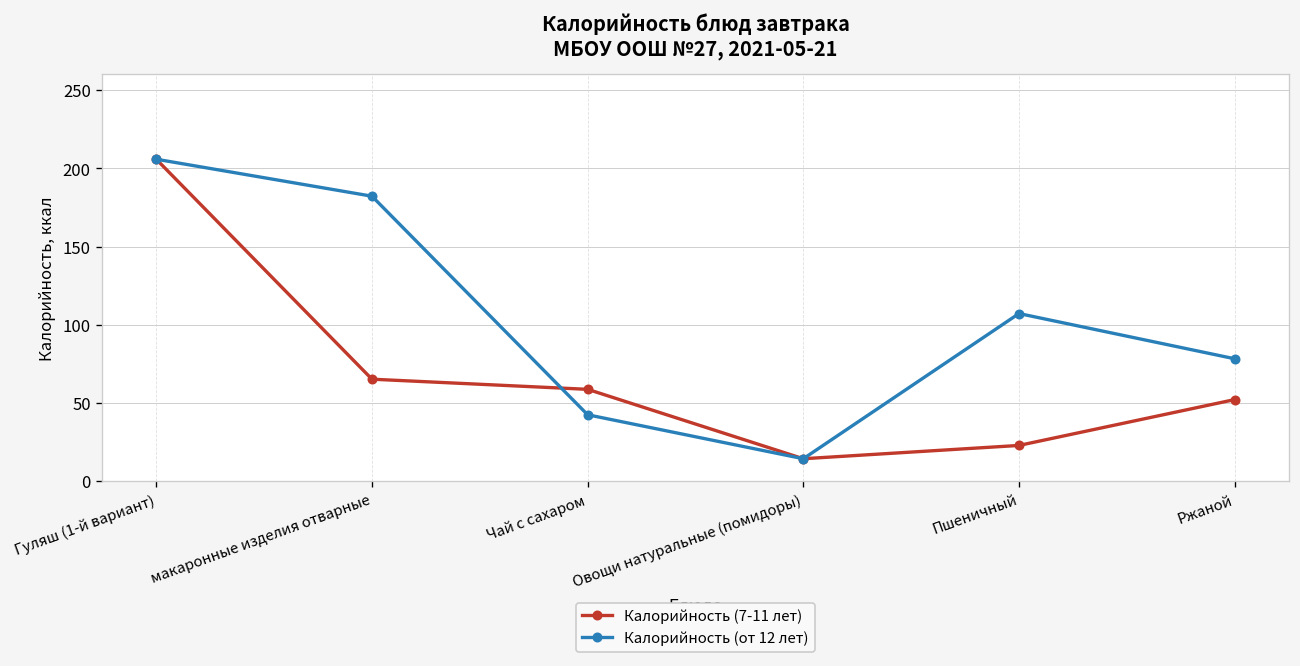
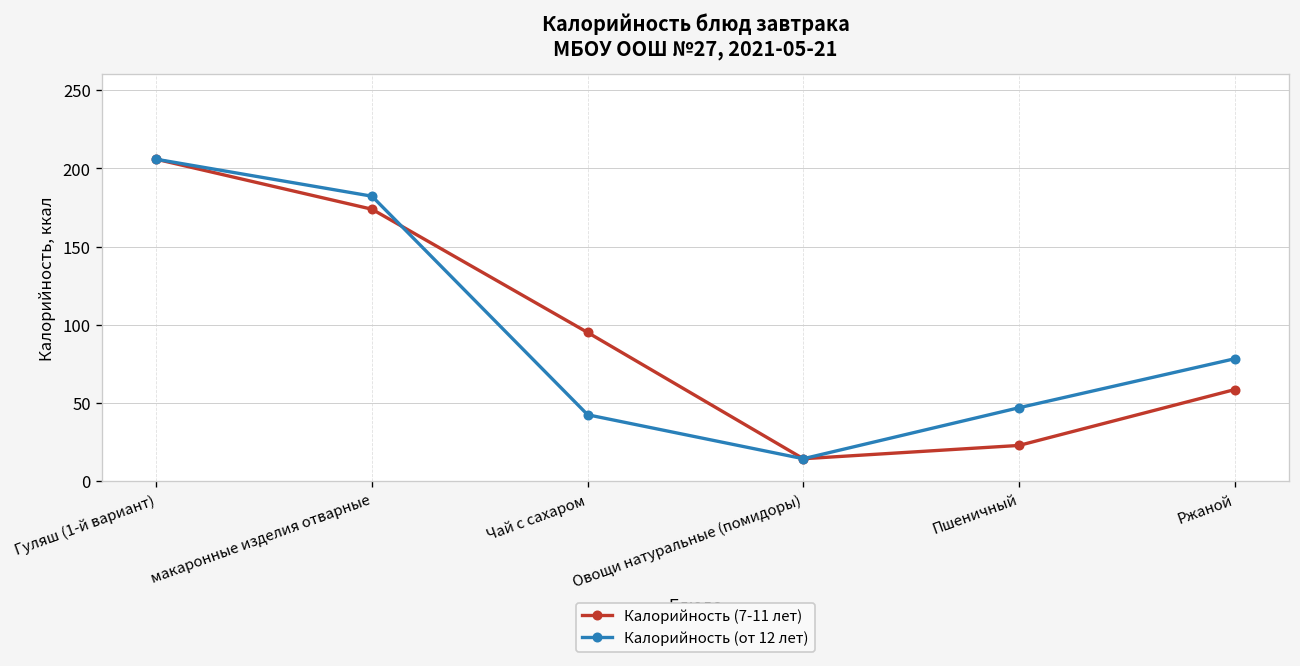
Калорийность (7-11 лет), макаронные изделия отварные: 65 -> 174
Калорийность (7-11 лет), Чай с сахаром: 59 -> 95
Калорийность (от 12 лет), Пшеничный: 107 -> 47
Калорийность (7-11 лет), Ржаной: 52 -> 59
